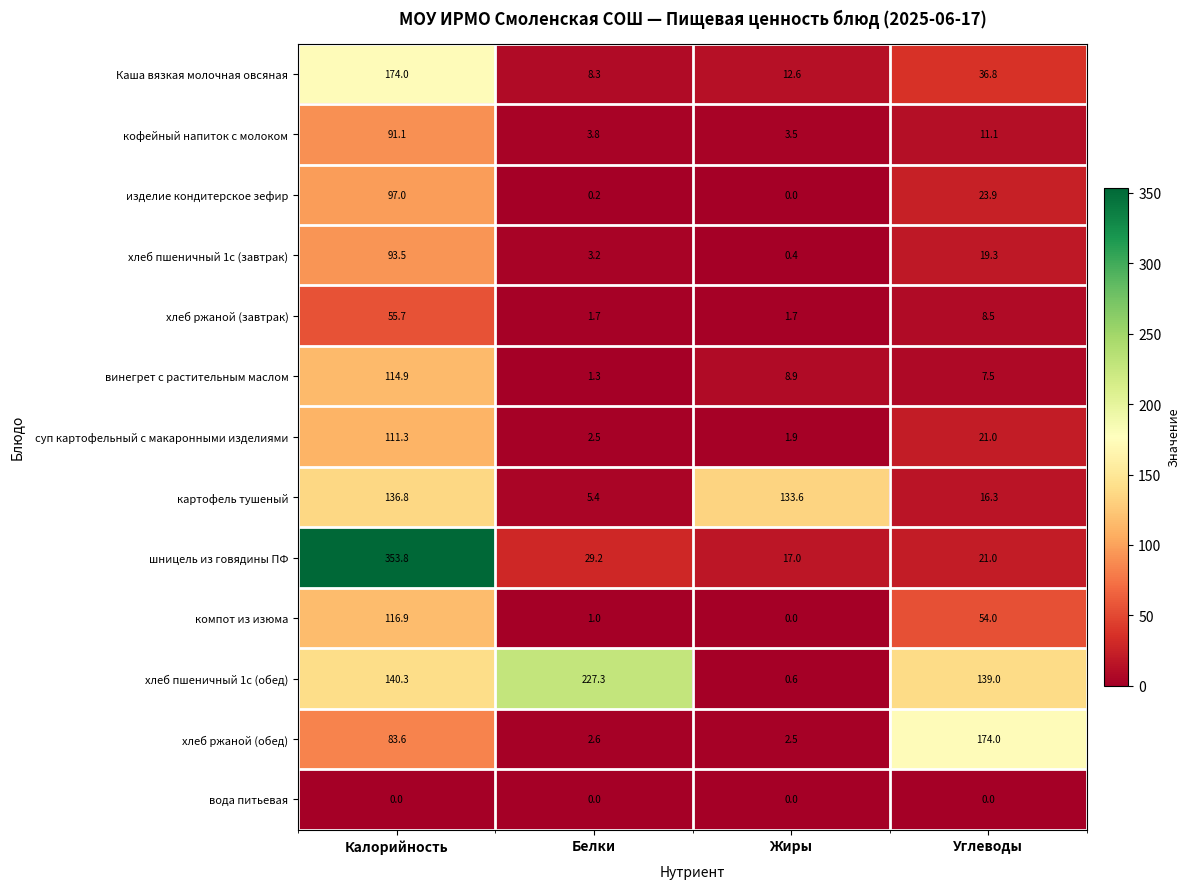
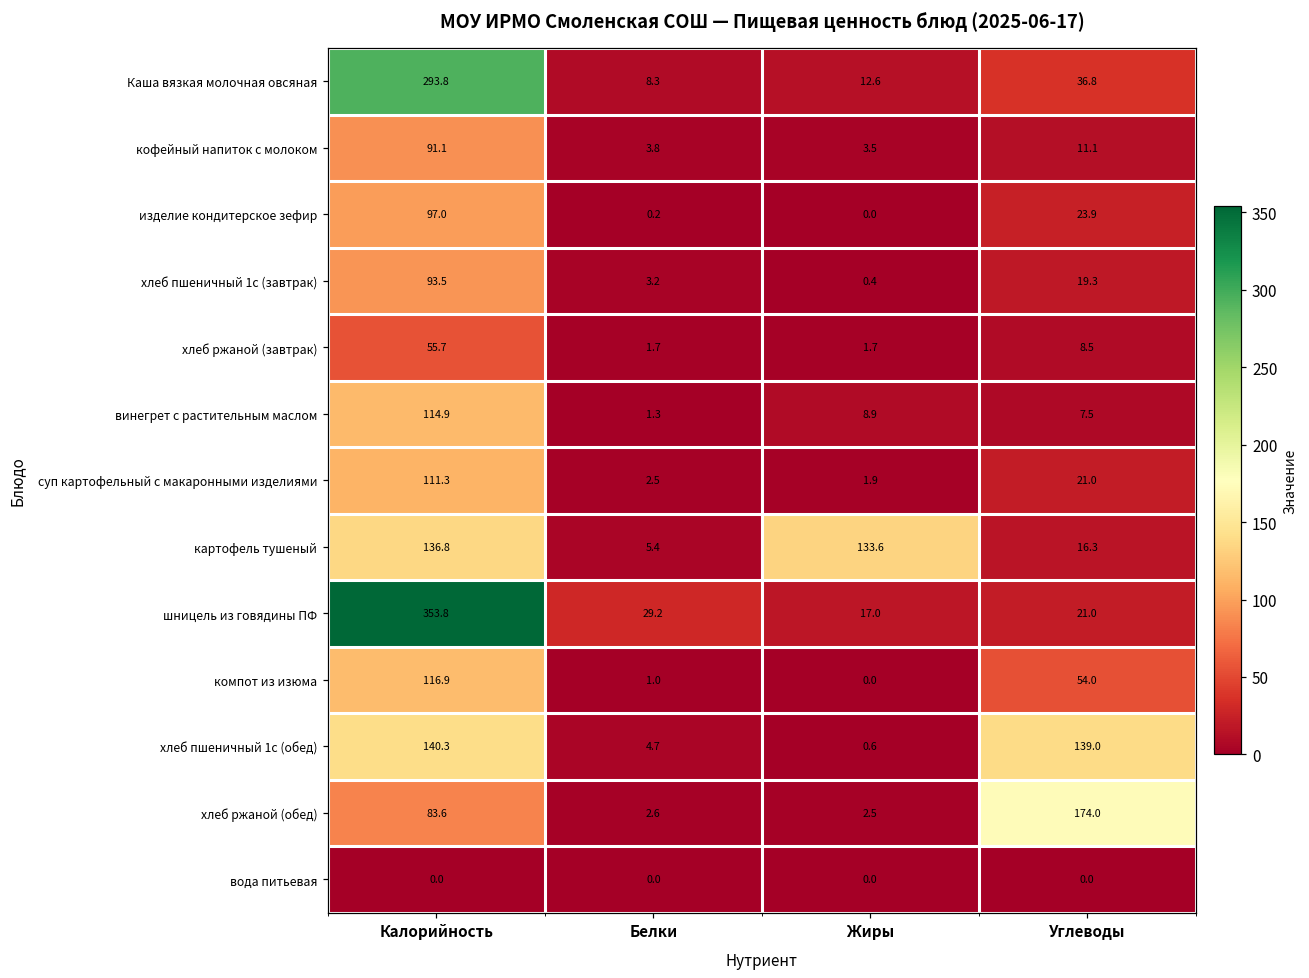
Каша вязкая молочная овсяная, Калорийность: 174.0 -> 293.8
хлеб пшеничный 1с (обед), Белки: 227.3 -> 4.7
